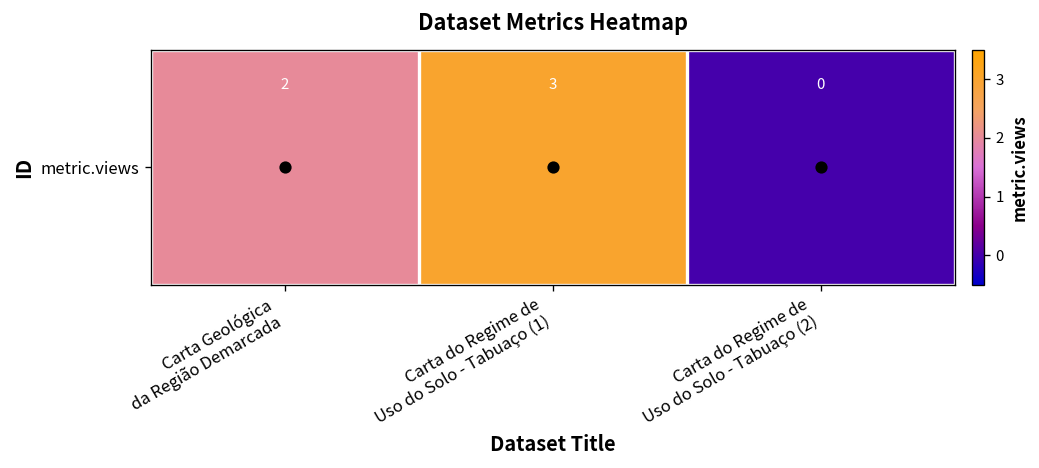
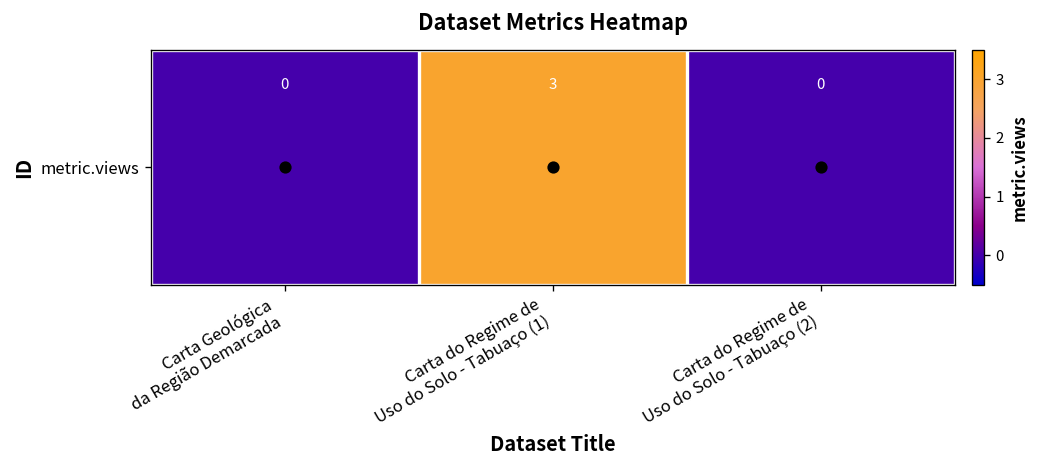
metric.views, Carta Geológica da Região Demarcada: 2 -> 0
